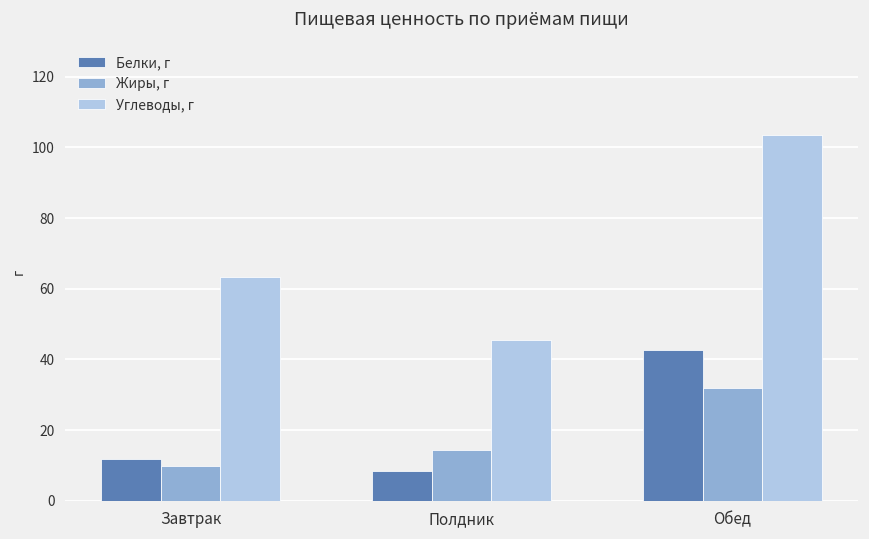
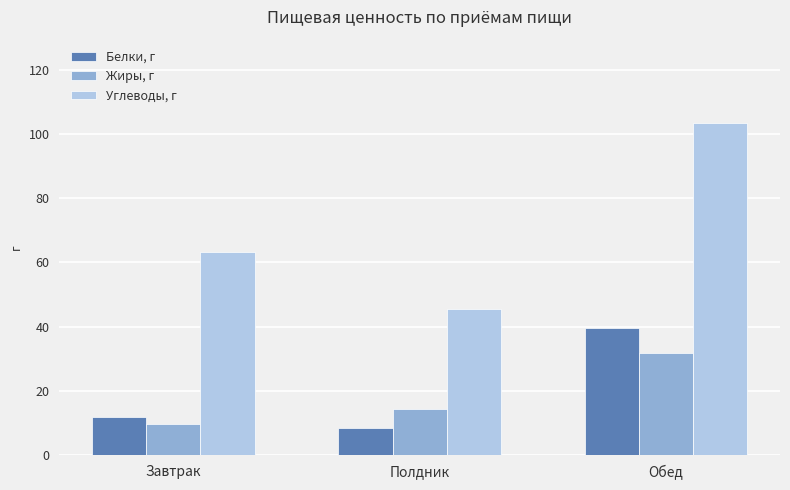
Белки, г, Обед: 43 -> 40
